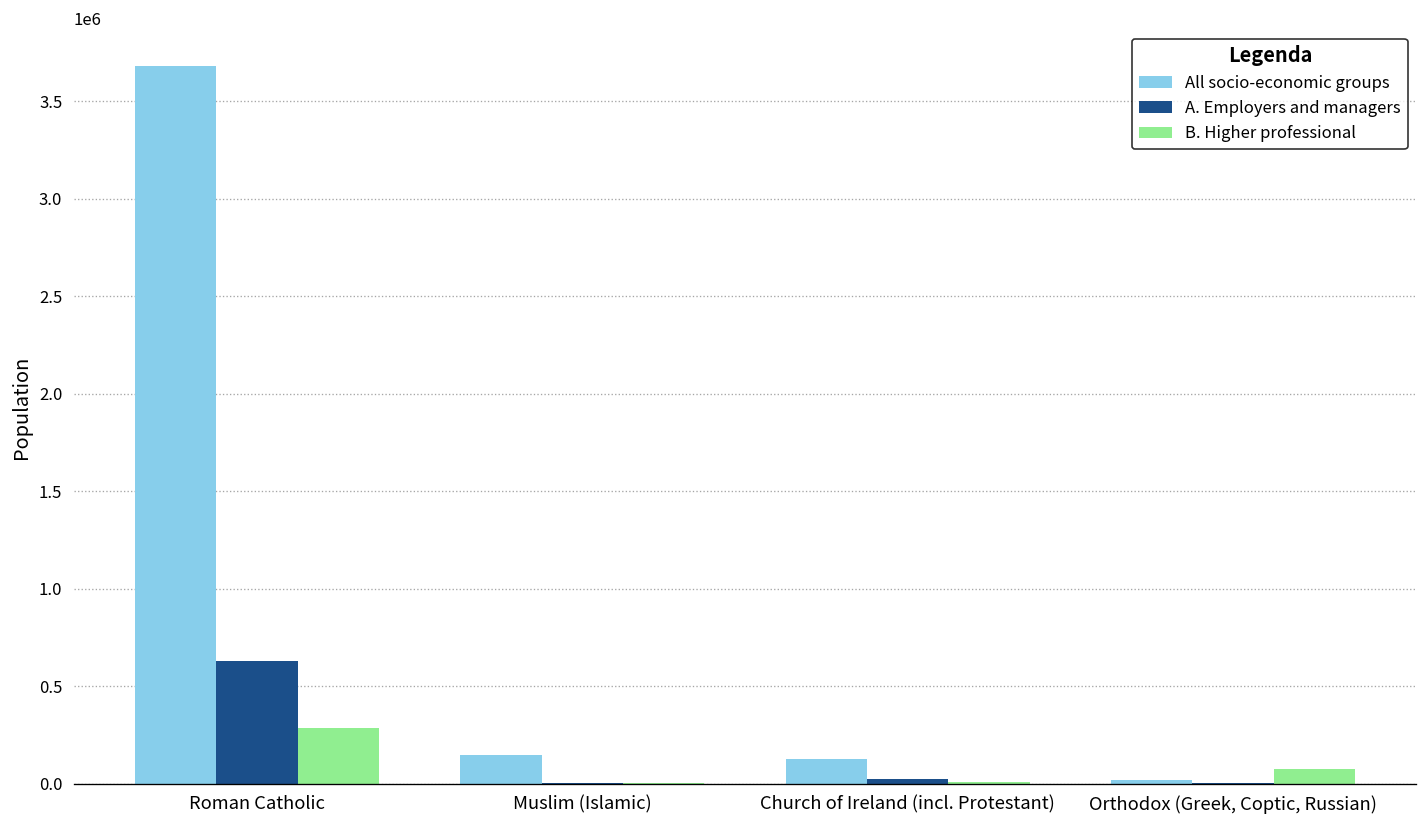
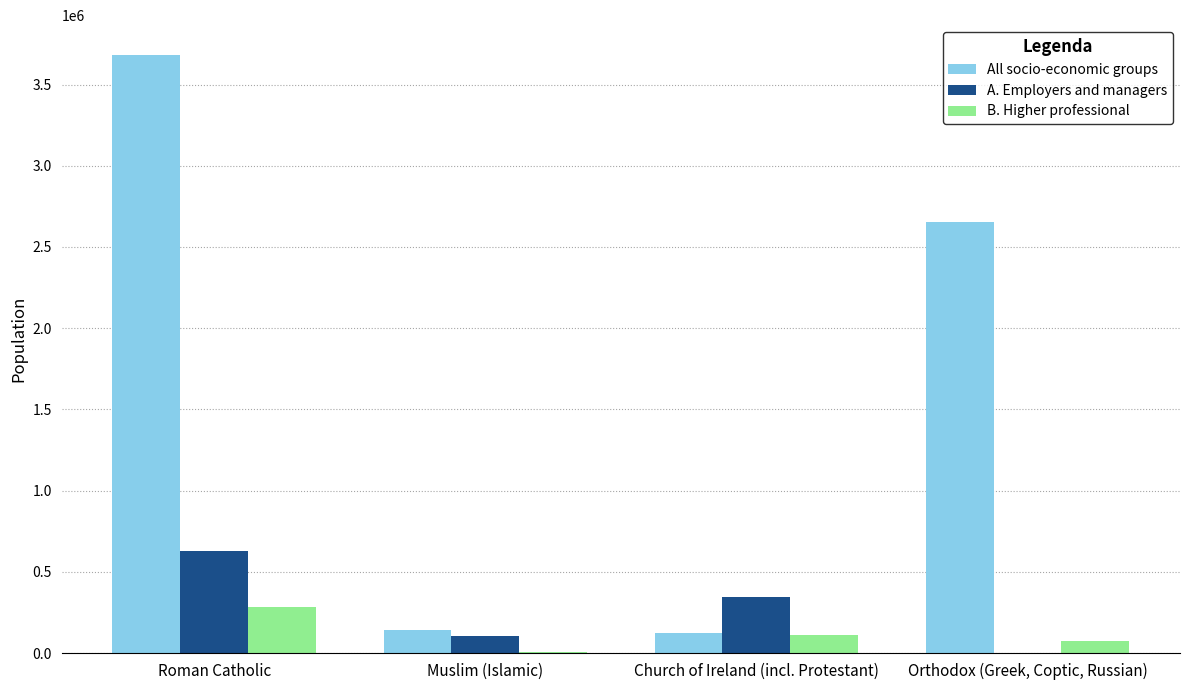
A. Employers and managers, Muslim (Islamic): 0 -> 100000
A. Employers and managers, Church of Ireland (incl. Protestant): 20000 -> 350000
B. Higher professional, Church of Ireland (incl. Protestant): 10000 -> 110000
All socio-economic groups, Orthodox (Greek, Coptic, Russian): 20000 -> 2650000
